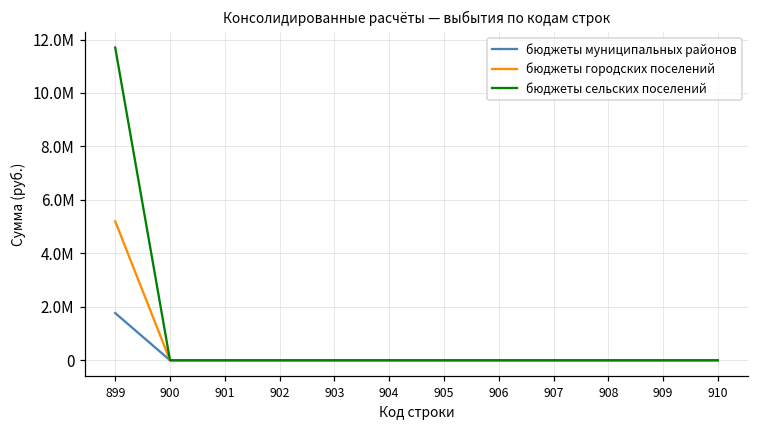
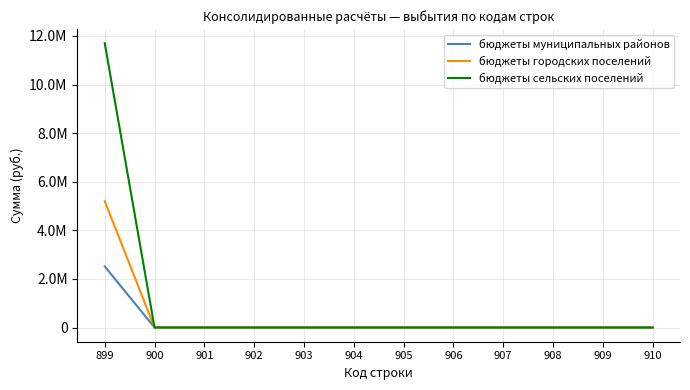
бюджеты муниципальных районов, 899: 1800000 -> 2500000
